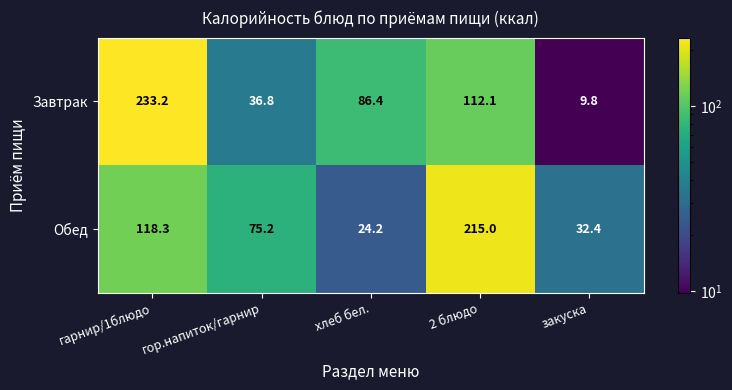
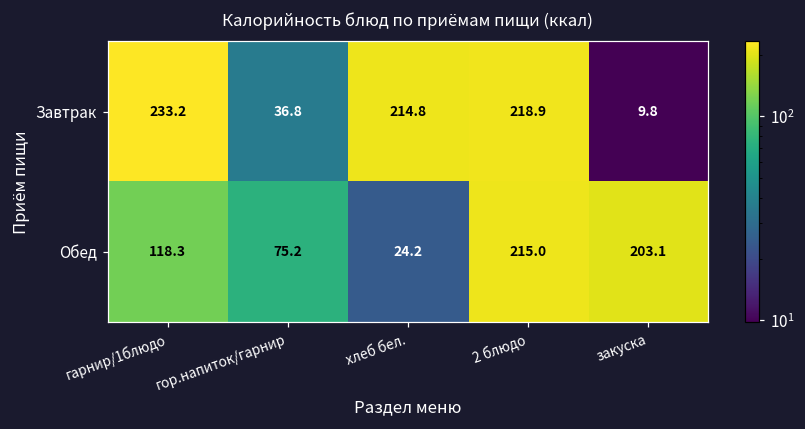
Завтрак, хлеб бел.: 86.4 -> 214.8
Завтрак, 2 блюдо: 112.1 -> 218.9
Обед, закуска: 32.4 -> 203.1
